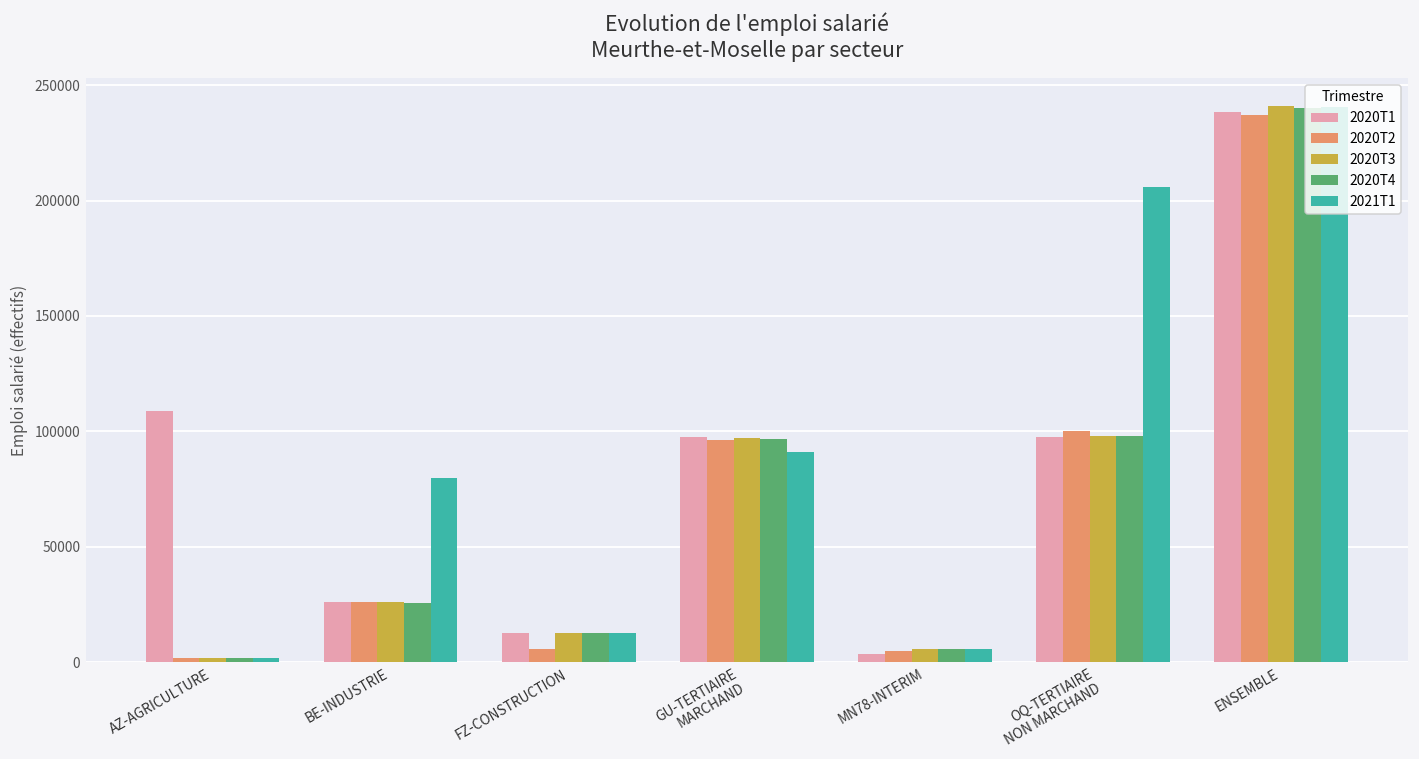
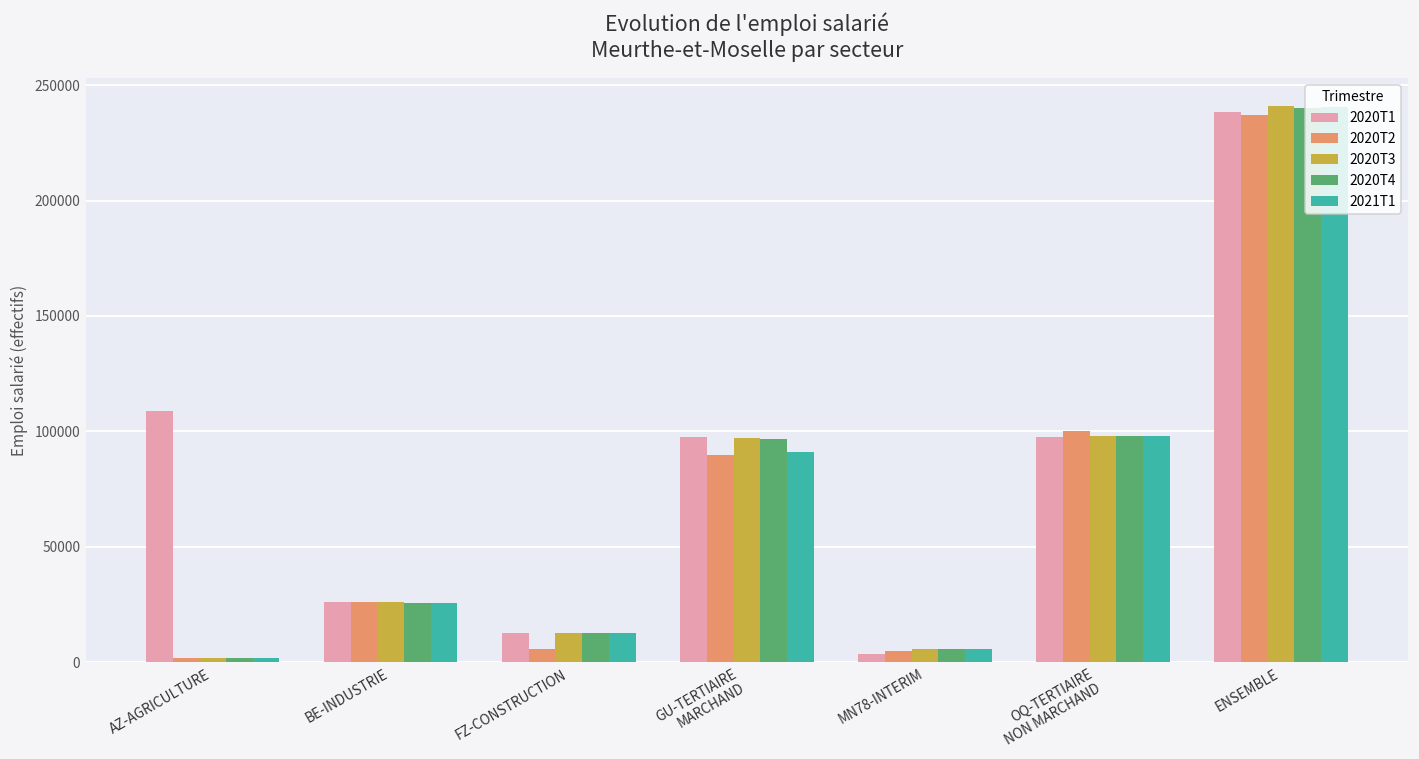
2021T1, BE-INDUSTRIE: 80000 -> 26000
2020T2, GU-TERTIAIRE MARCHAND: 96000 -> 90000
2021T1, OQ-TERTIAIRE NON MARCHAND: 206000 -> 98000
